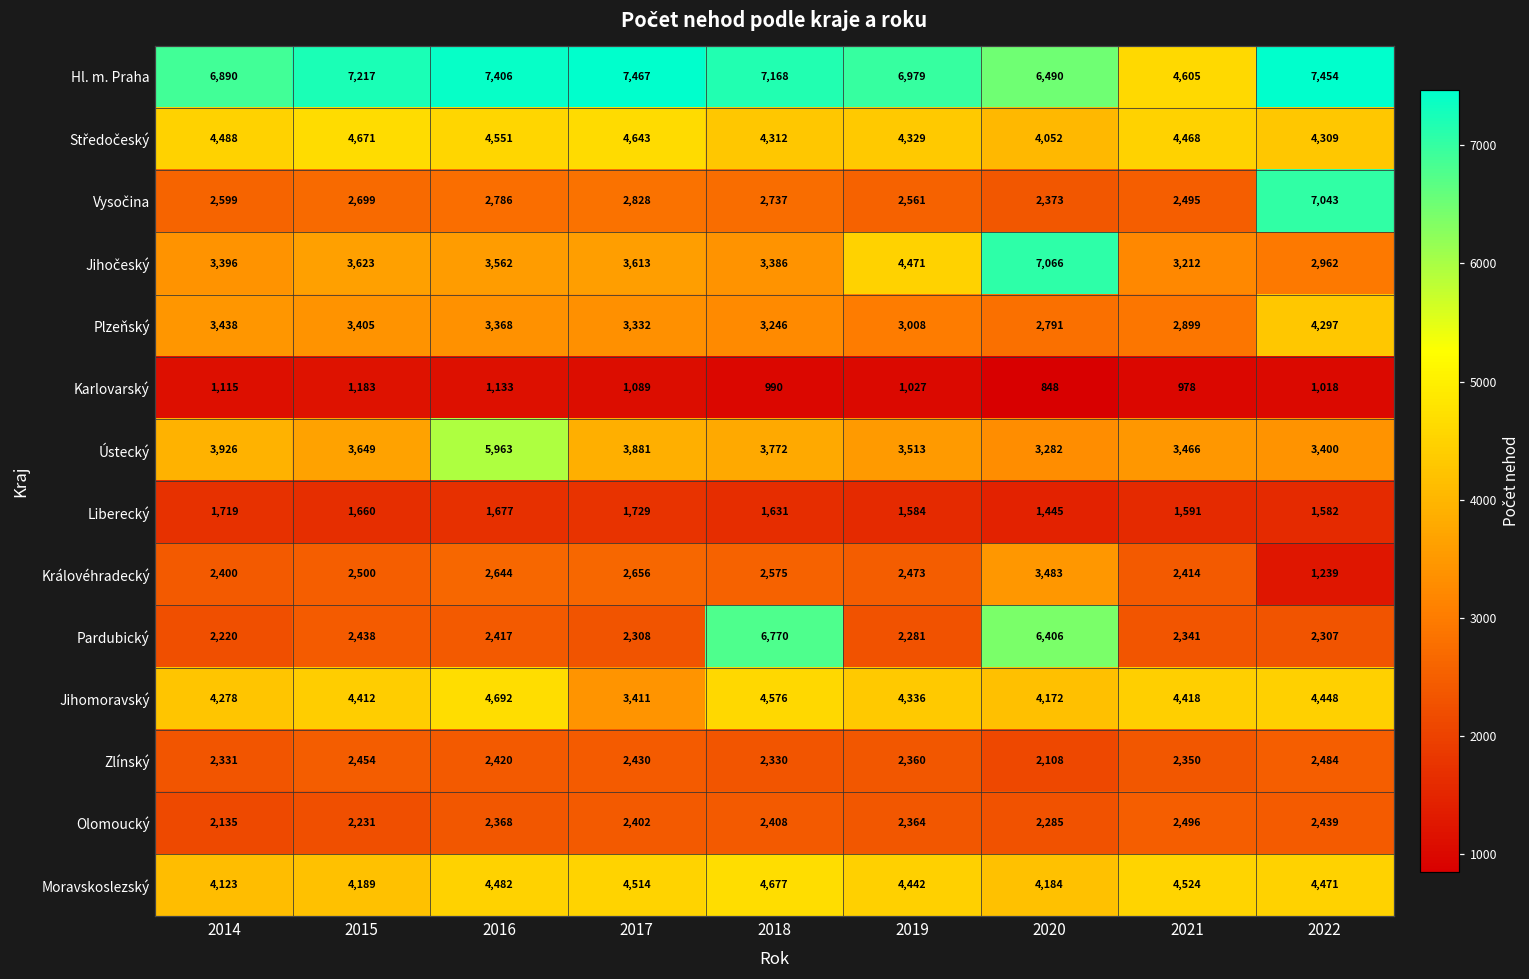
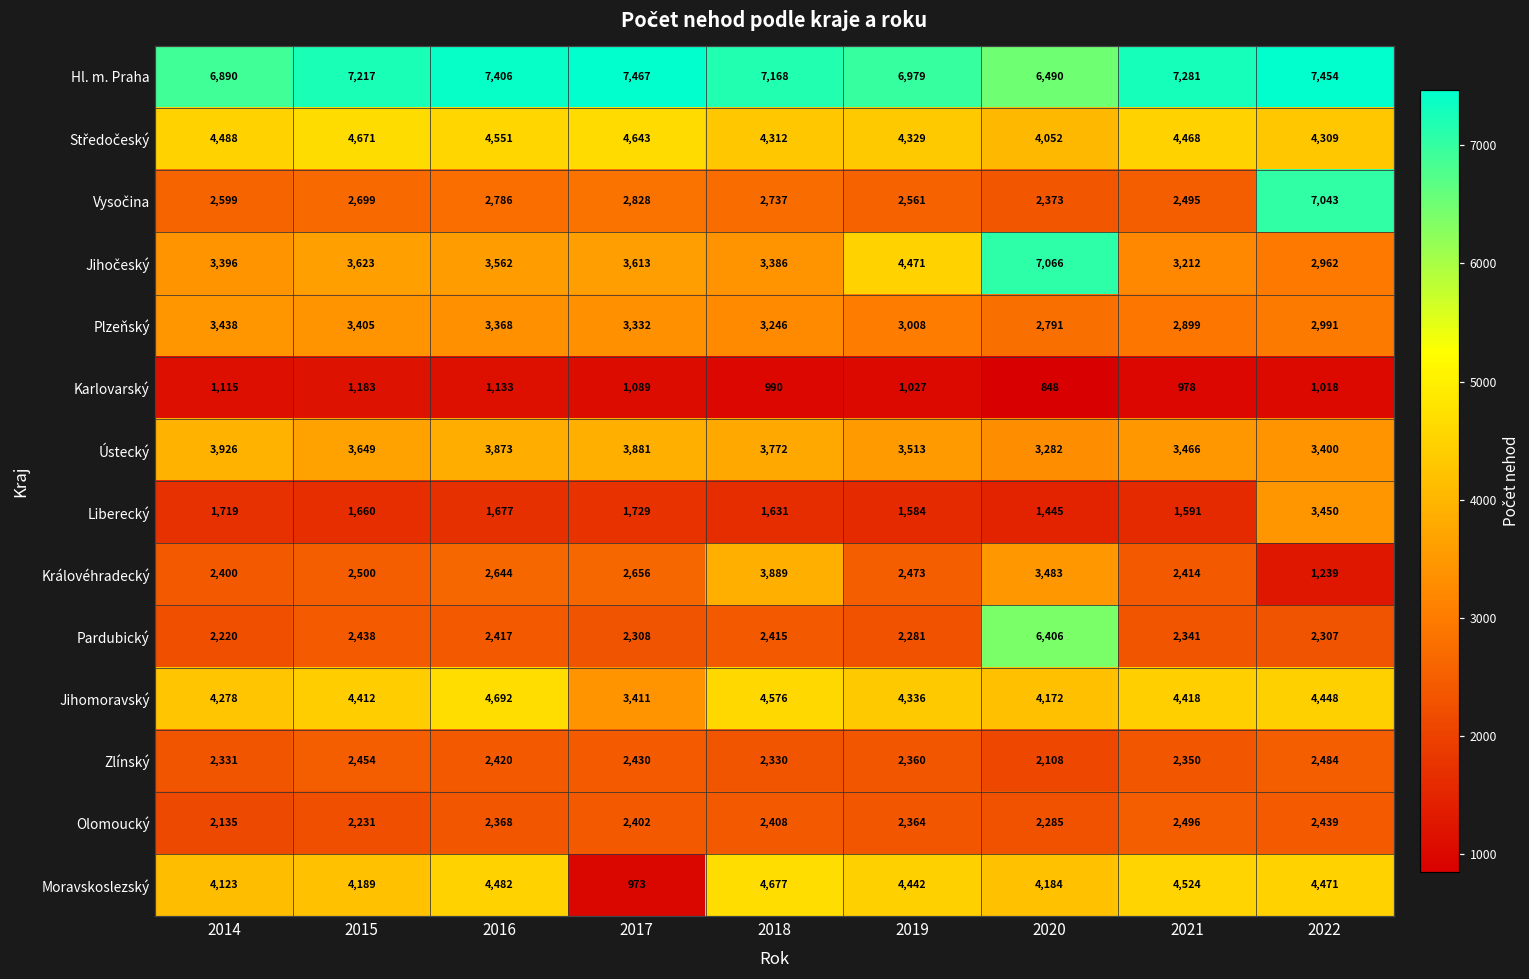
Hl. m. Praha, 2021: 4,605 -> 7,281
Plzeňský, 2022: 4,297 -> 2,991
Ústecký, 2016: 5,963 -> 3,873
Liberecký, 2022: 1,582 -> 3,450
Královéhradecký, 2018: 2,575 -> 3,889
Pardubický, 2018: 6,770 -> 2,415
Moravskoslezský, 2017: 4,514 -> 973
